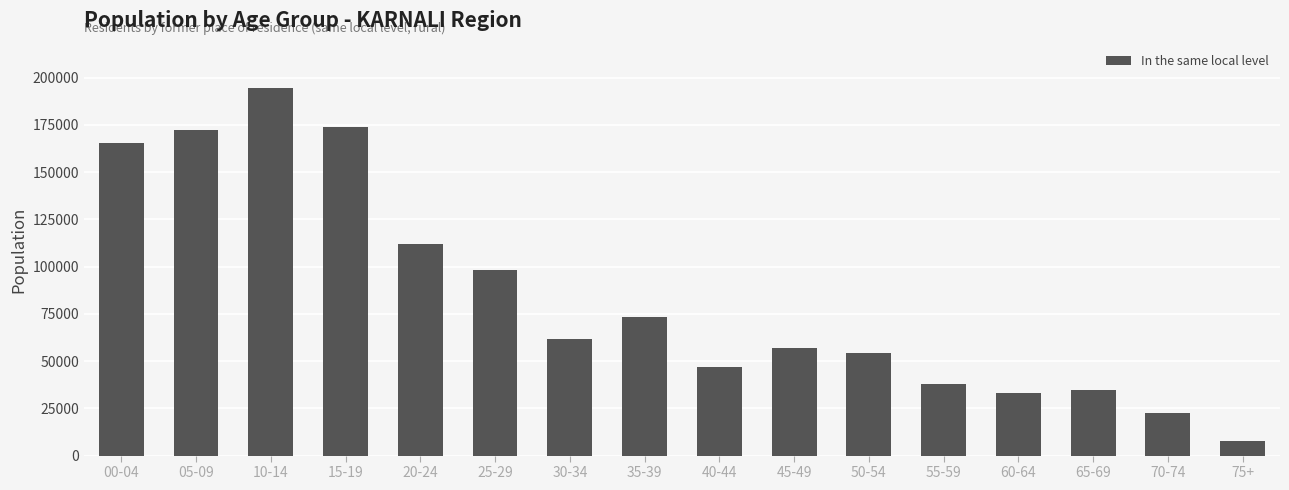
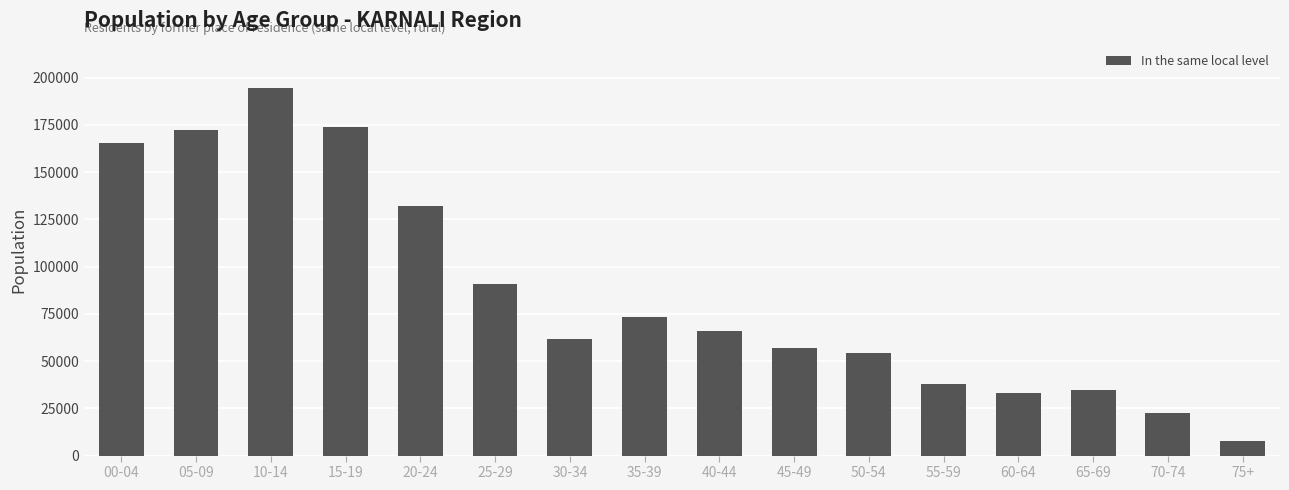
20-24: 112000 -> 132000
25-29: 98000 -> 91000
40-44: 47000 -> 66000
